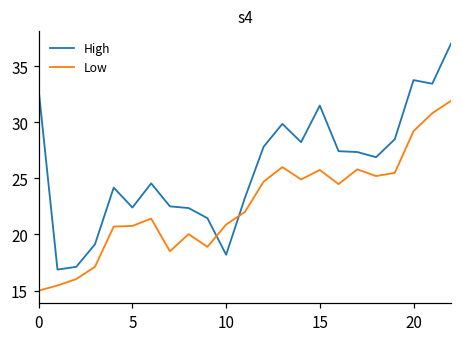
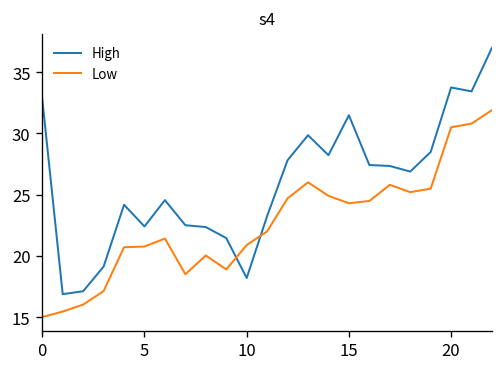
Low, 15: 25.7 -> 24.3
Low, 20: 29.2 -> 30.5
